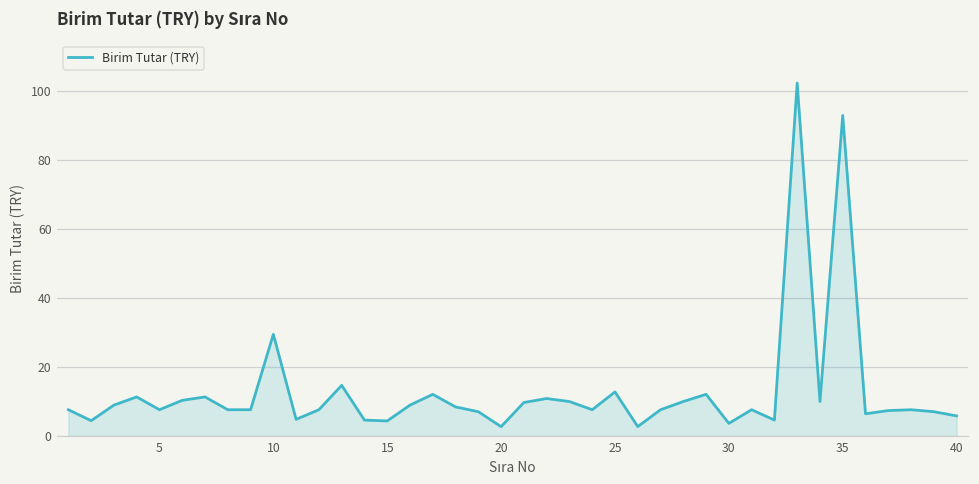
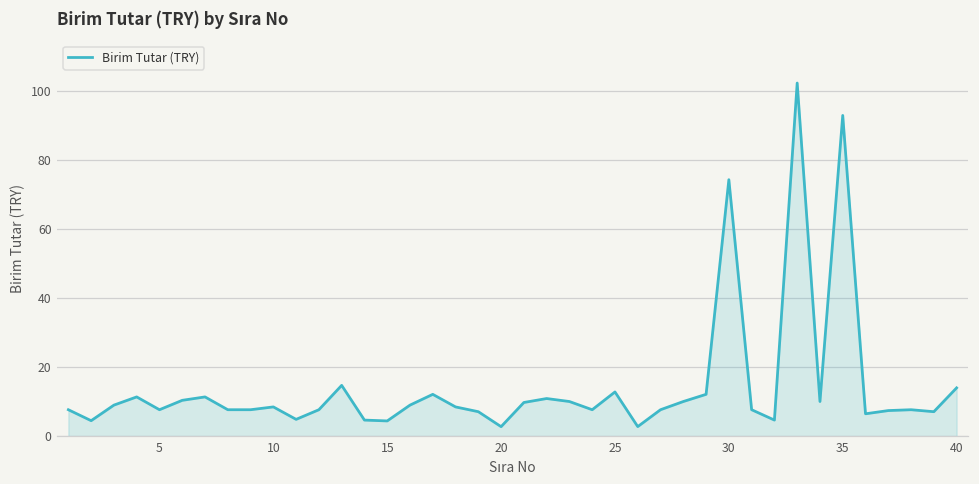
10: 30 -> 8
30: 4 -> 74
40: 6 -> 14
